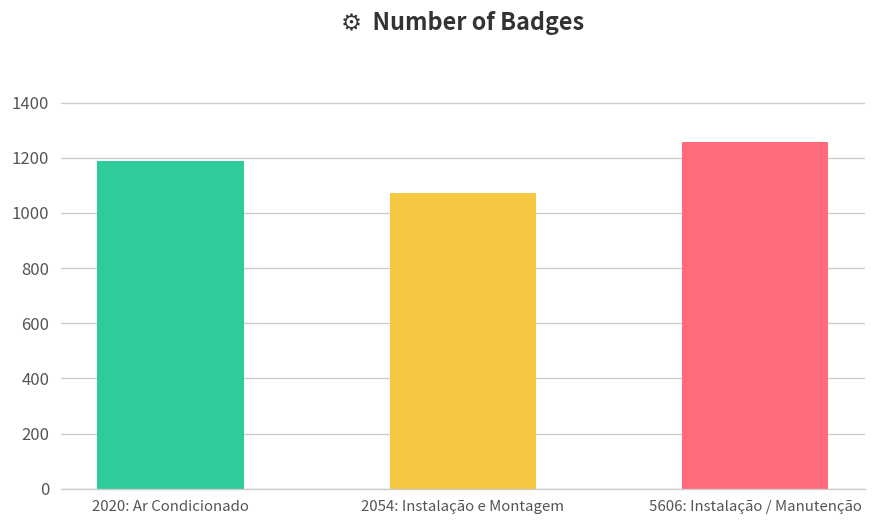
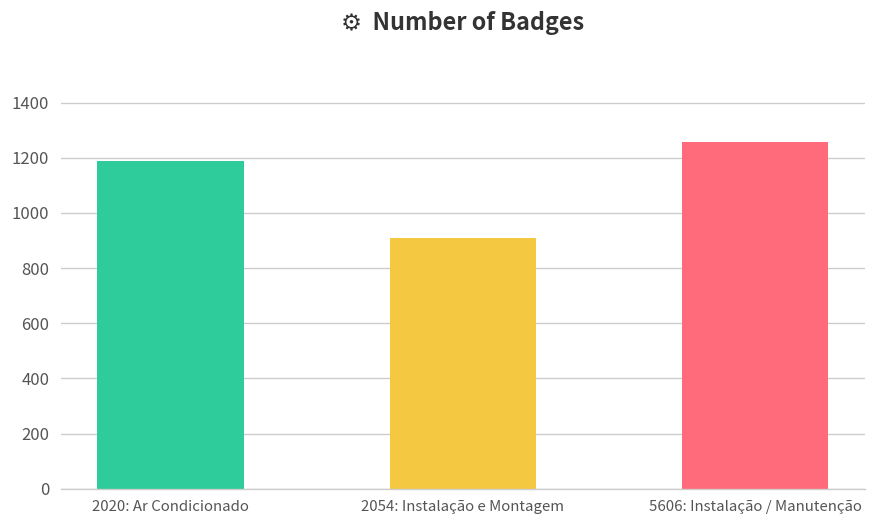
2054: Instalação e Montagem: 1070 -> 910
